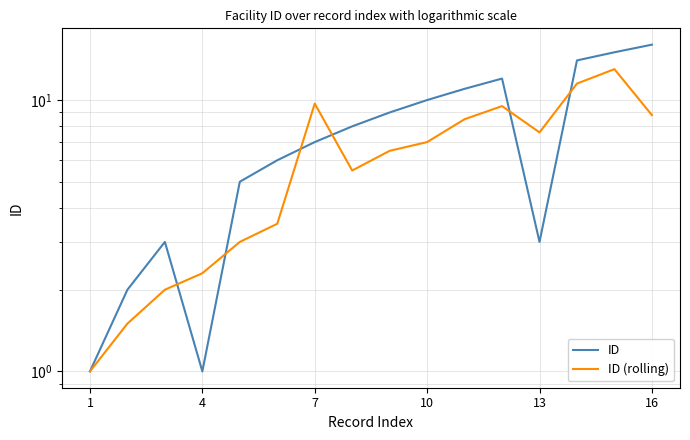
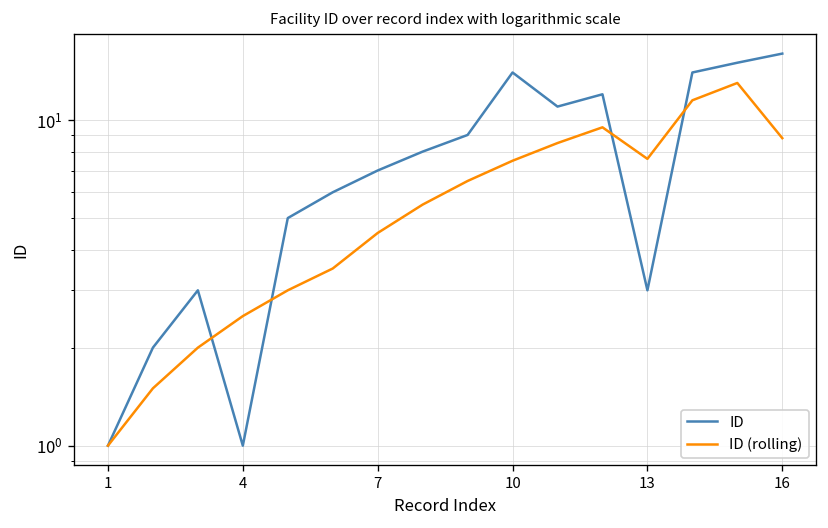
ID (rolling), 4: 2.3 -> 2.5
ID (rolling), 7: 9.7 -> 4.5
ID, 10: 10 -> 14
ID (rolling), 10: 7.0 -> 7.5
